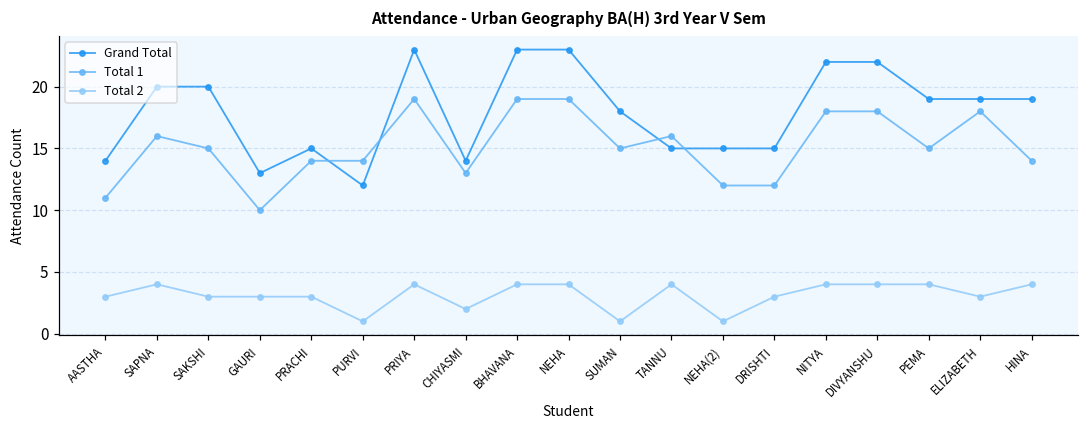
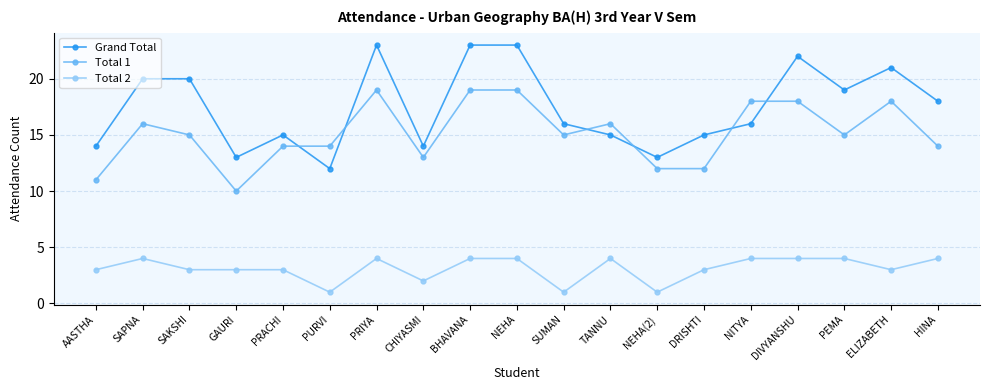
Grand Total, SUMAN: 18 -> 16
Grand Total, NEHA(2): 15 -> 13
Grand Total, NITYA: 22 -> 16
Grand Total, ELIZABETH: 19 -> 21
Grand Total, HINA: 19 -> 18
